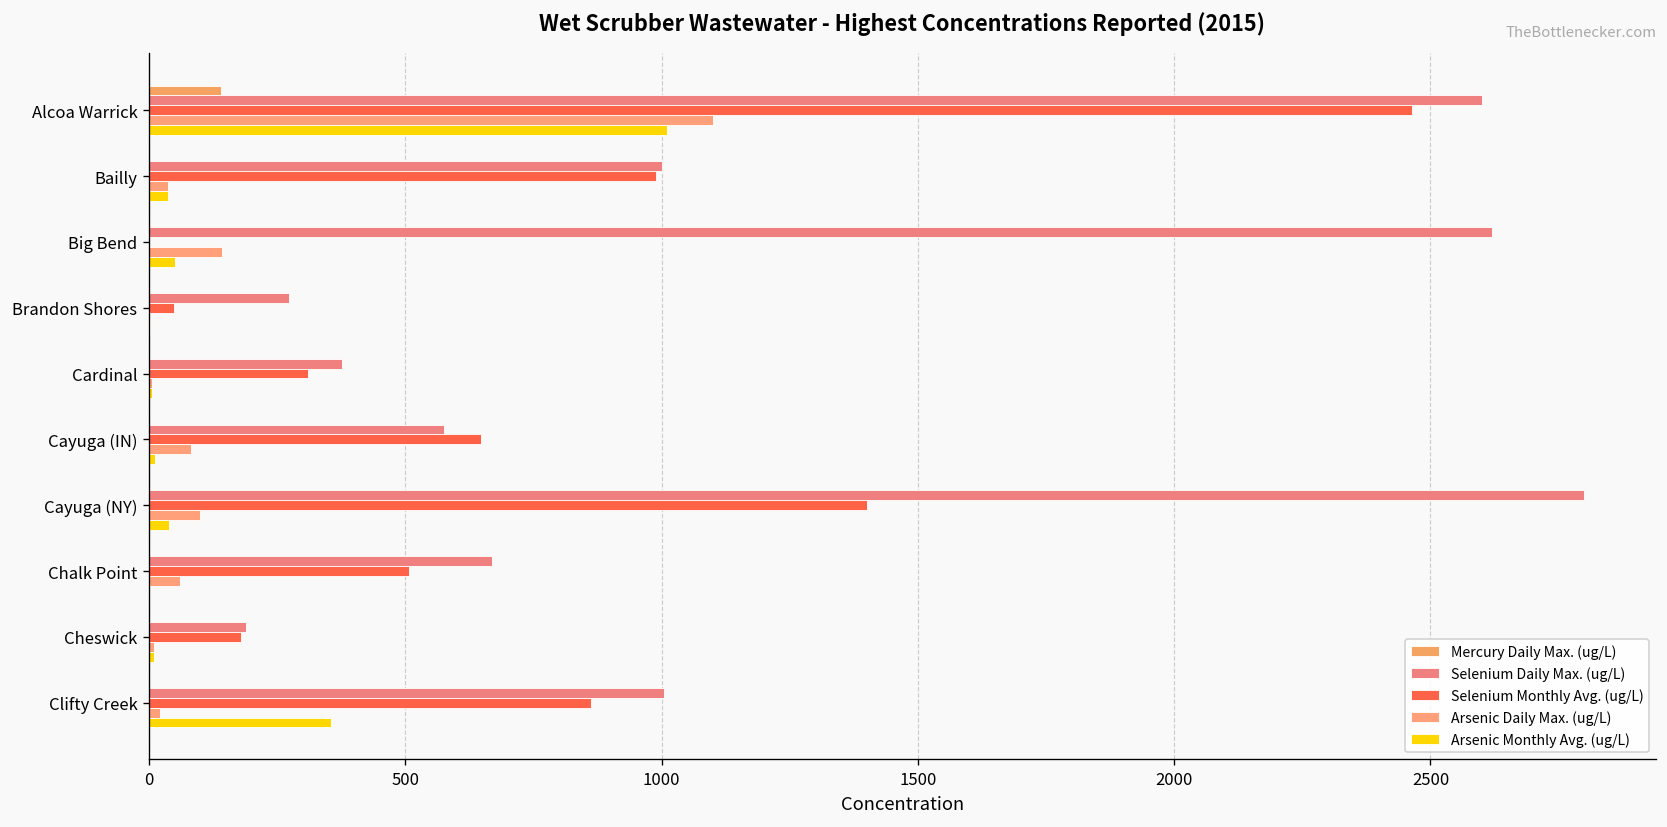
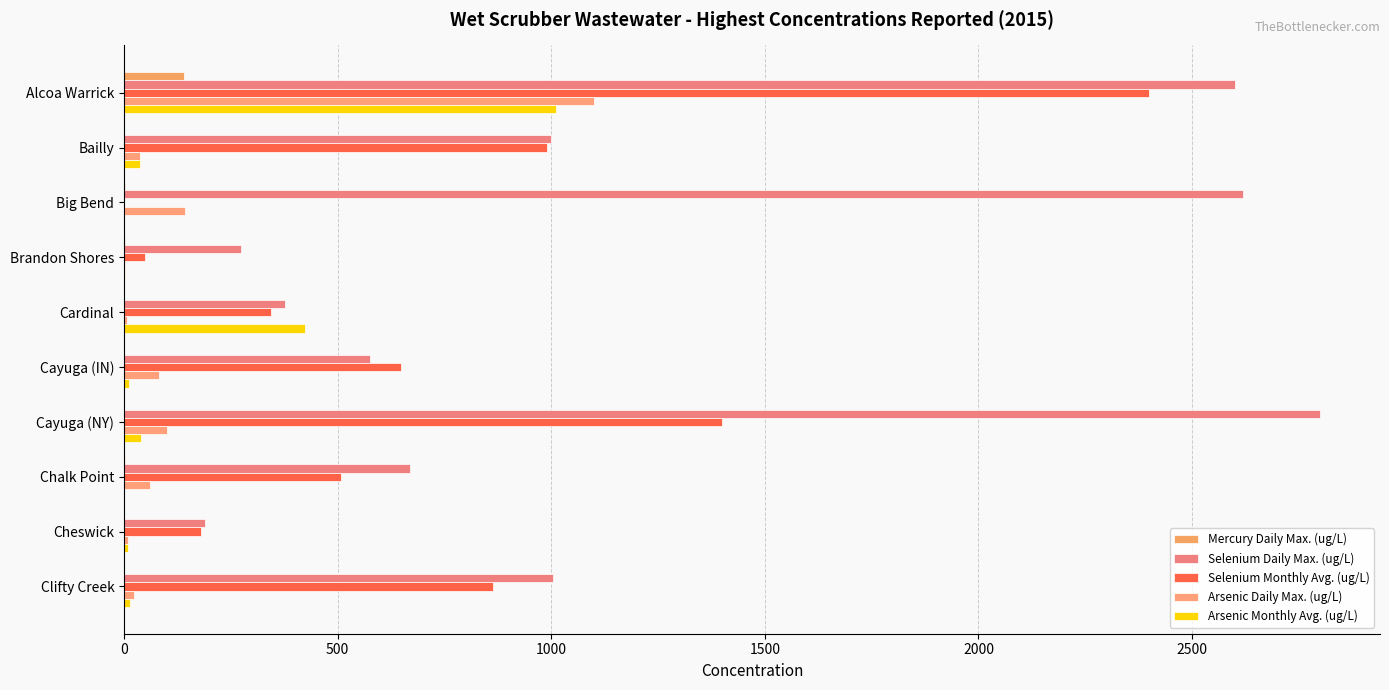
Selenium Monthly Avg. (ug/L), Alcoa Warrick: 2460 -> 2400
Arsenic Monthly Avg. (ug/L), Big Bend: 50 -> 0
Selenium Monthly Avg. (ug/L), Cardinal: 310 -> 350
Arsenic Monthly Avg. (ug/L), Cardinal: 10 -> 420
Arsenic Monthly Avg. (ug/L), Clifty Creek: 360 -> 10
